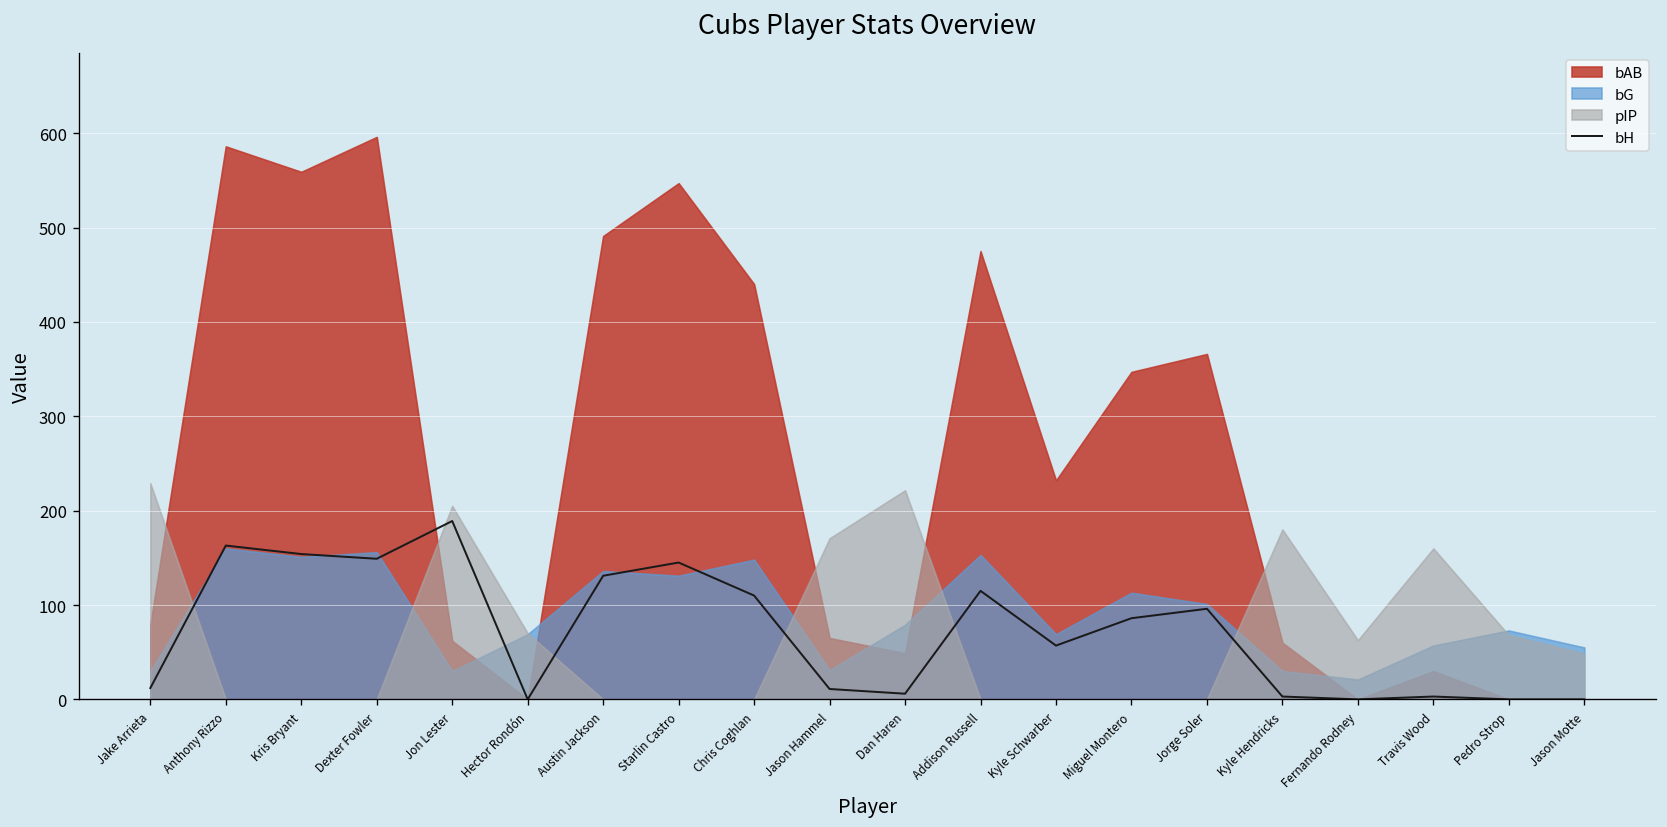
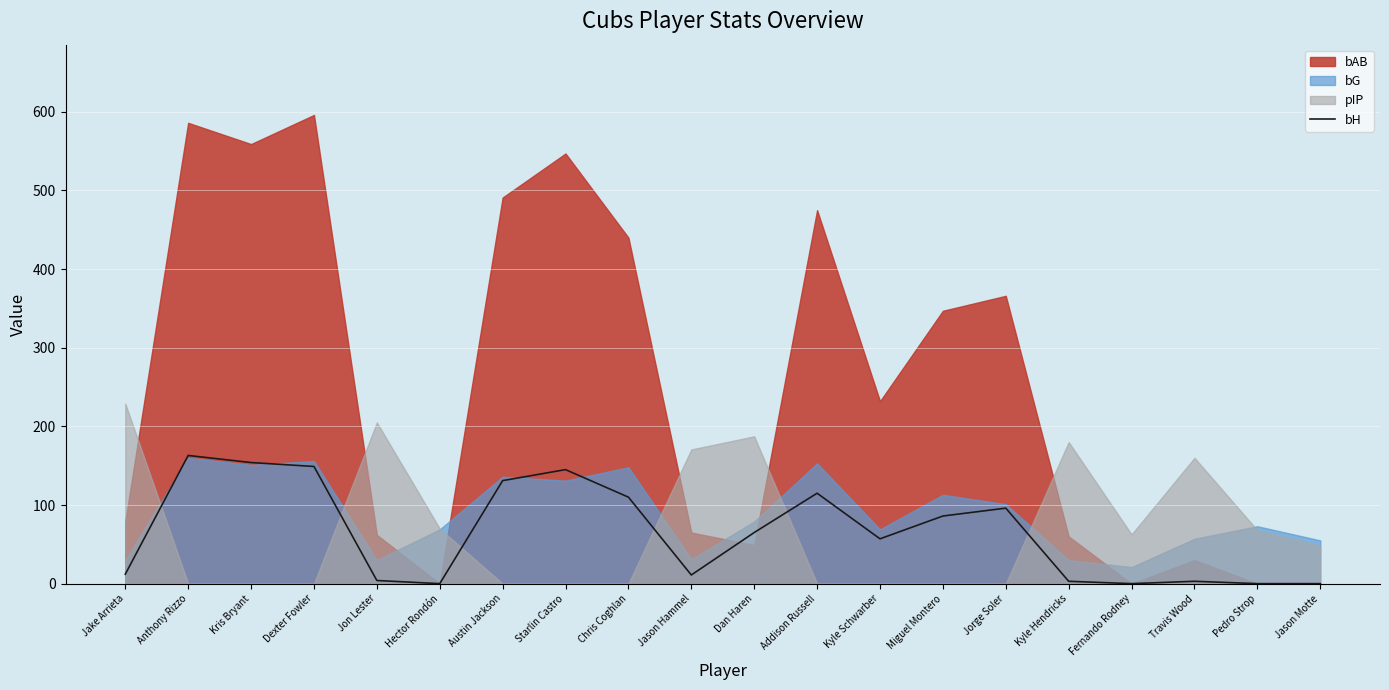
bH, Jon Lester: 190 -> 0
bH, Dan Haren: 10 -> 70
pIP, Dan Haren: 220 -> 190
